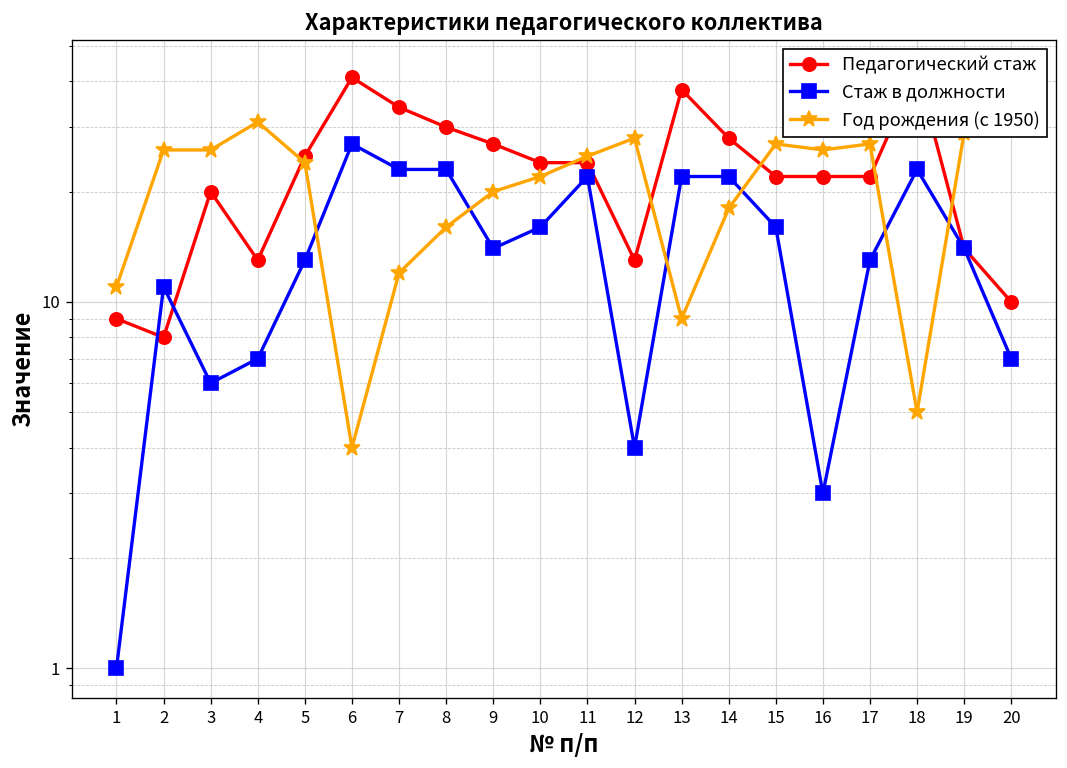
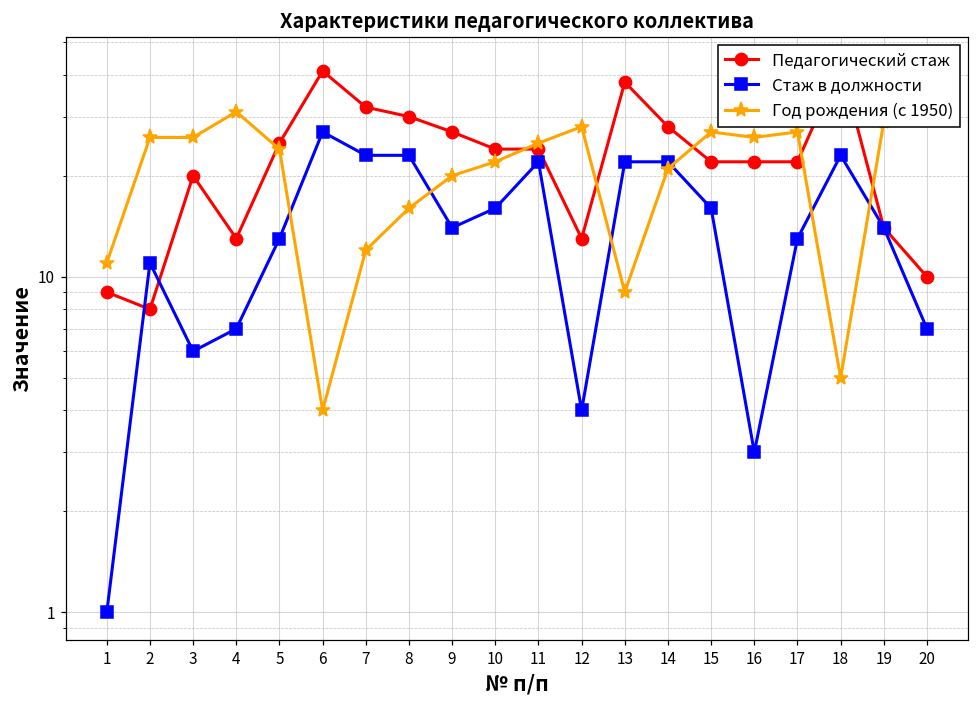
Педагогический стаж, 7: 34 -> 32
Год рождения (с 1950), 14: 18 -> 21
